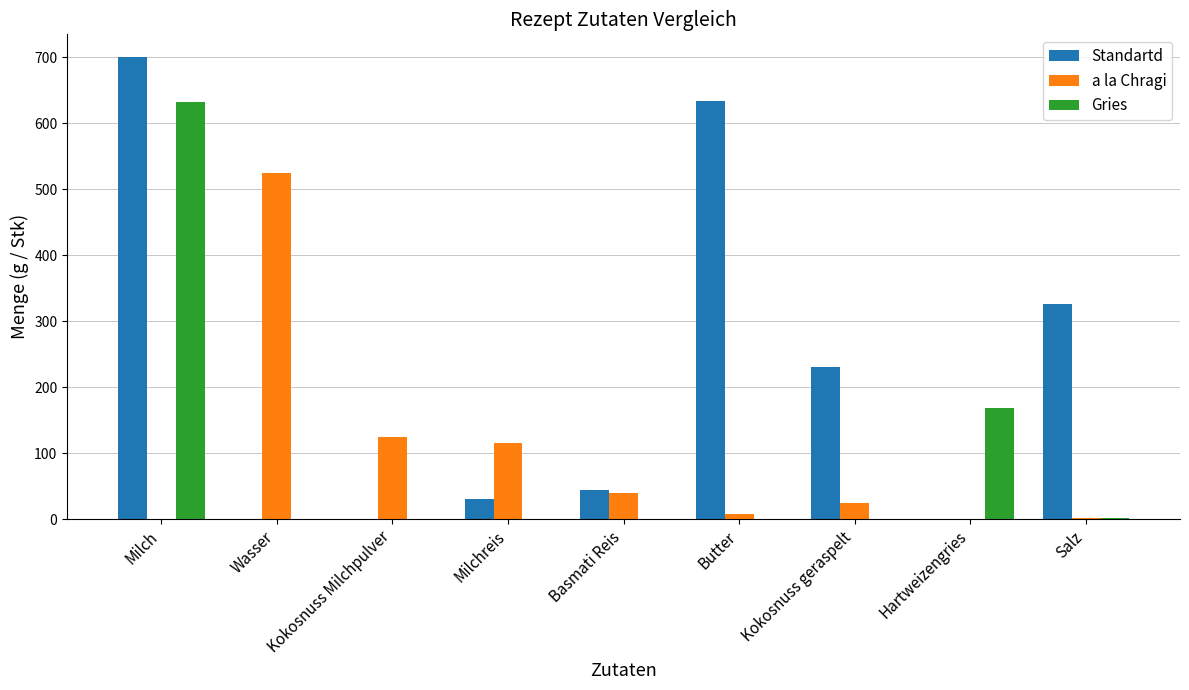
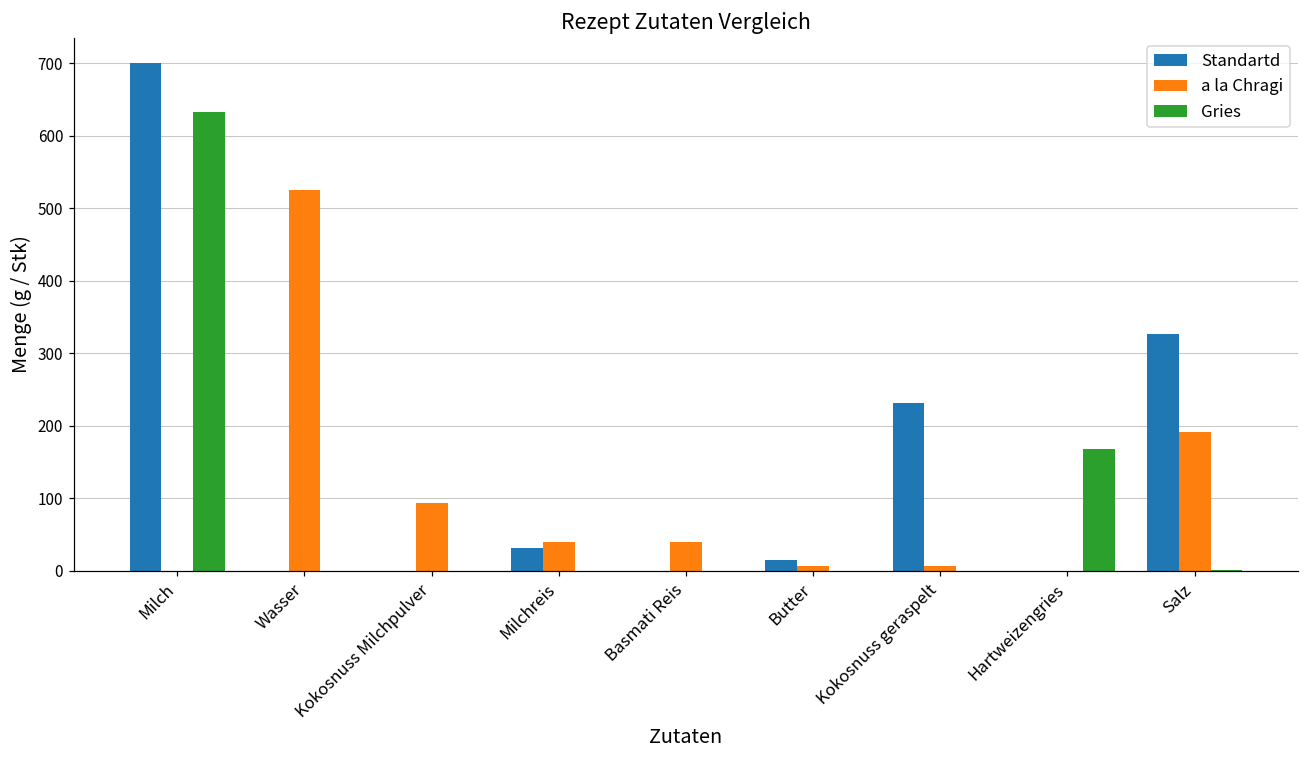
a la Chragi, Kokosnuss Milchpulver: 130 -> 90
a la Chragi, Milchreis: 120 -> 40
Standartd, Basmati Reis: 40 -> 0
Standartd, Butter: 630 -> 20
a la Chragi, Kokosnuss geraspelt: 30 -> 10
a la Chragi, Salz: 0 -> 190
